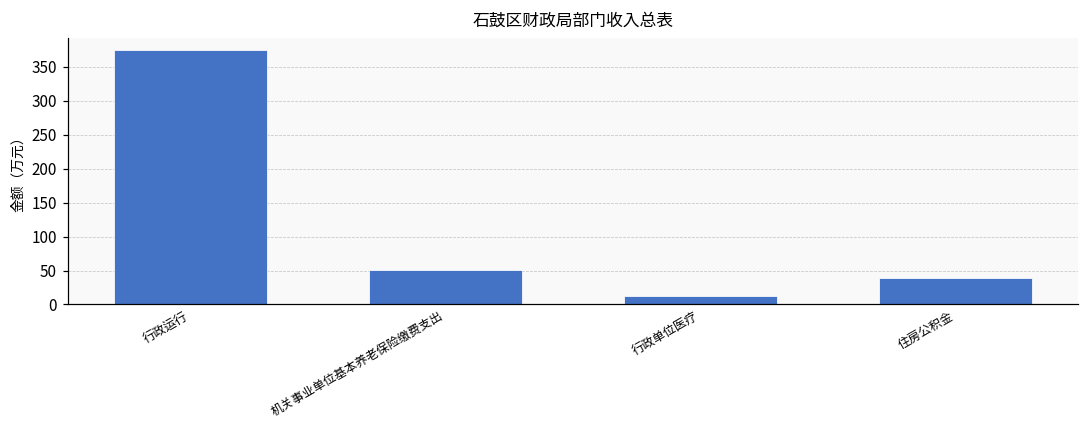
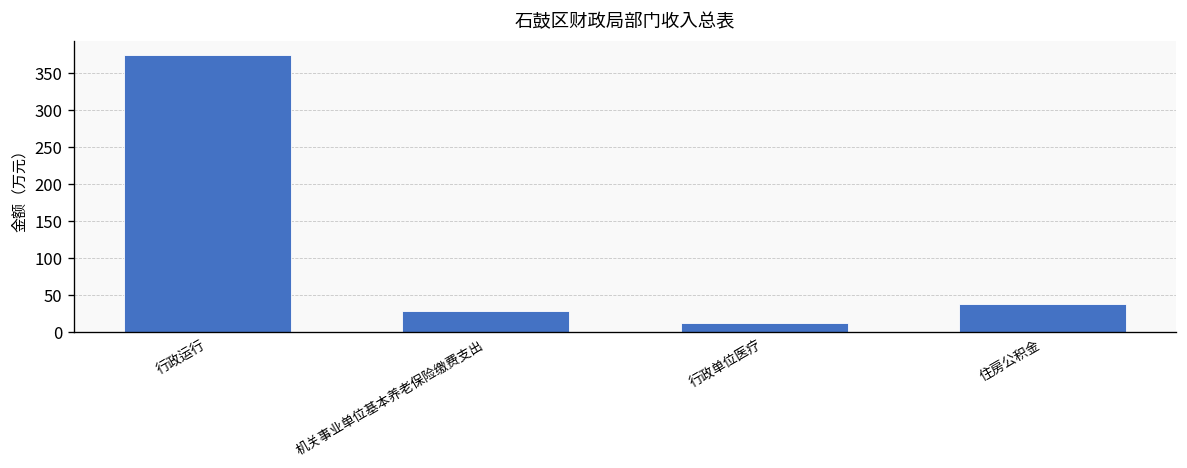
机关事业单位基本养老保险缴费支出: 50 -> 30
